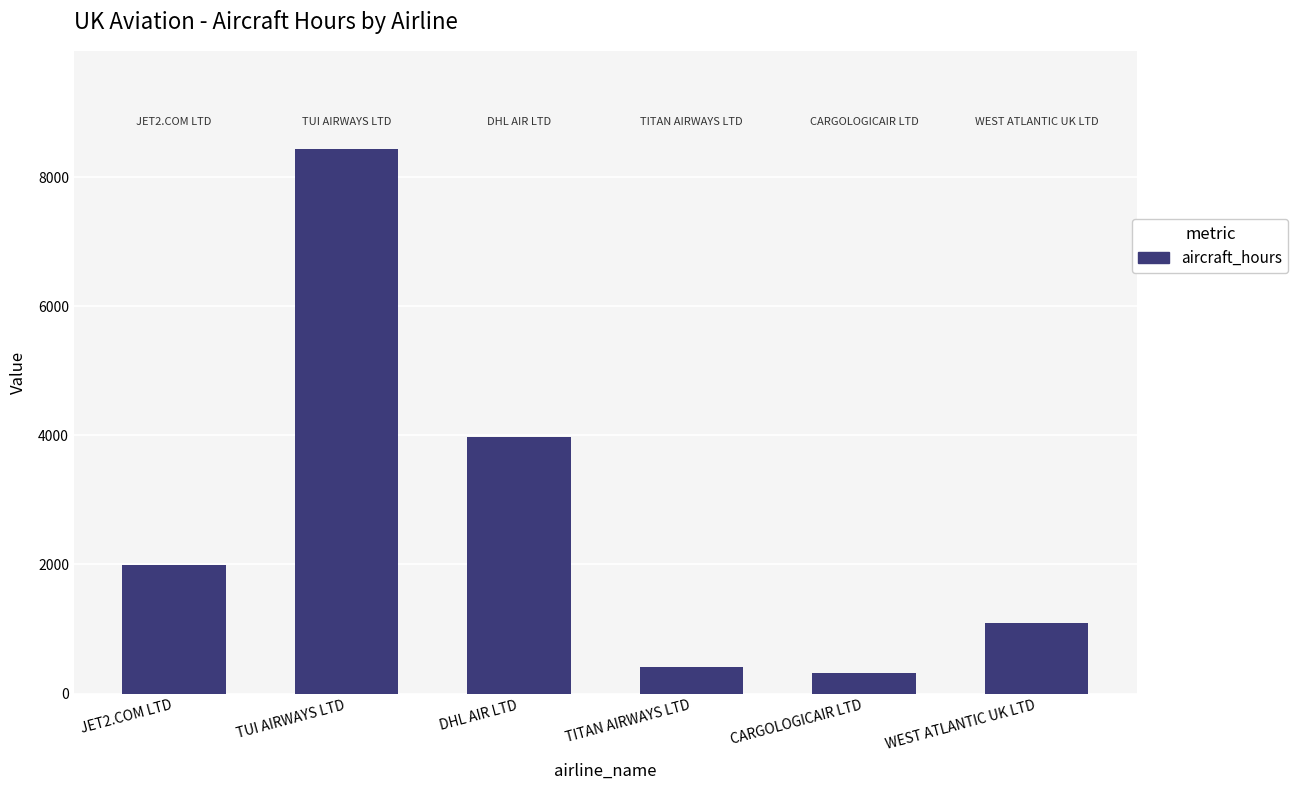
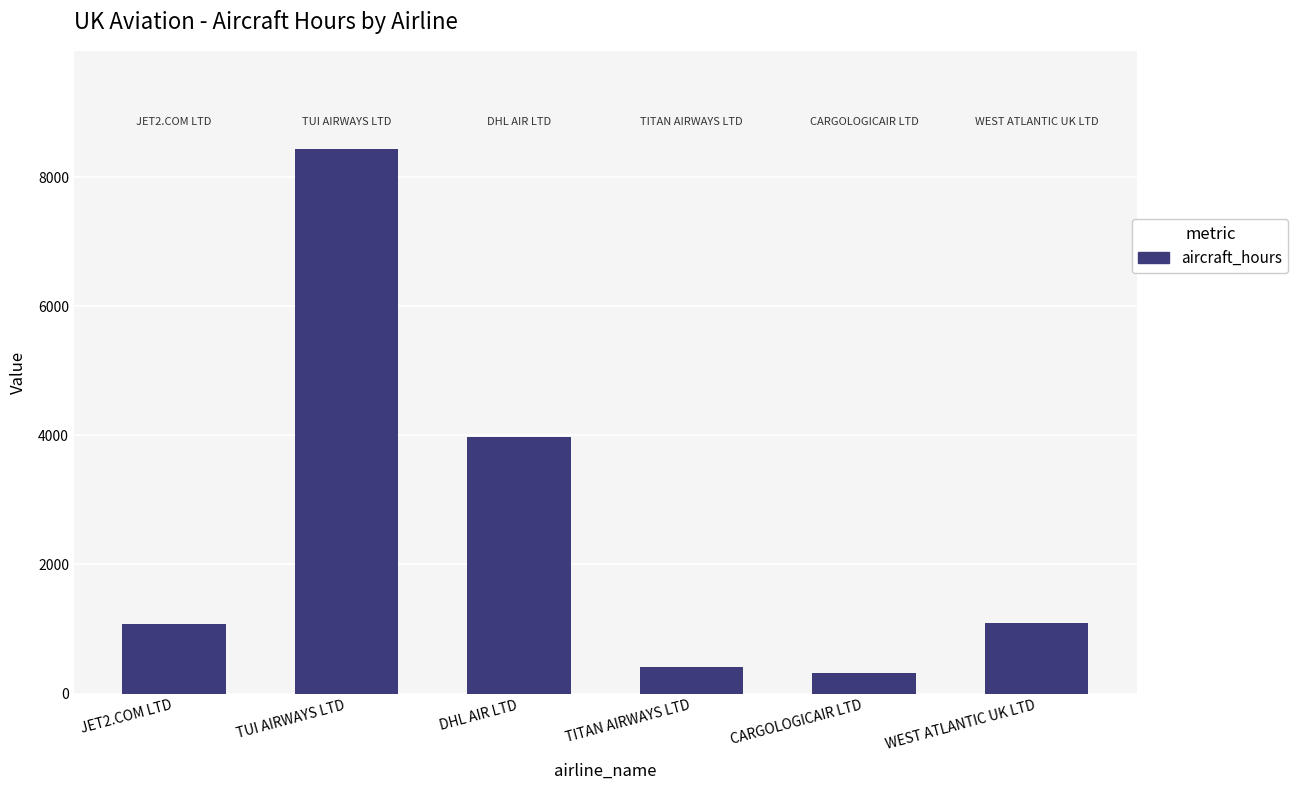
JET2.COM LTD: 2000 -> 1100
